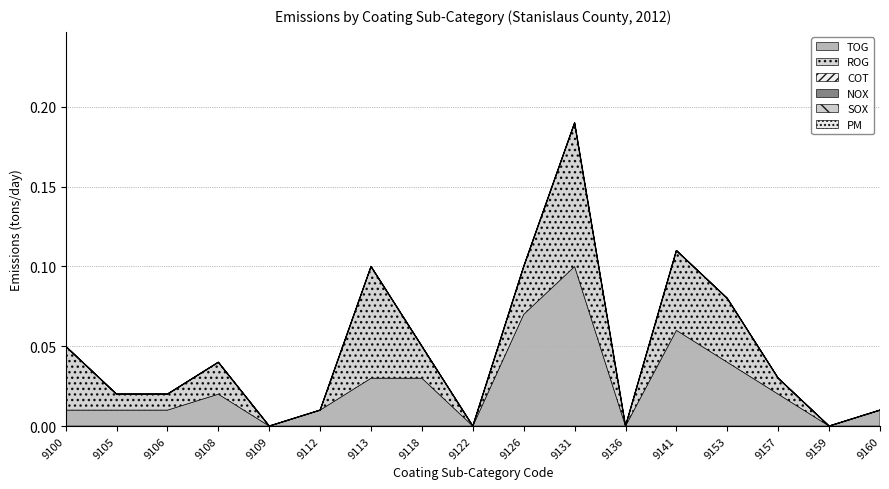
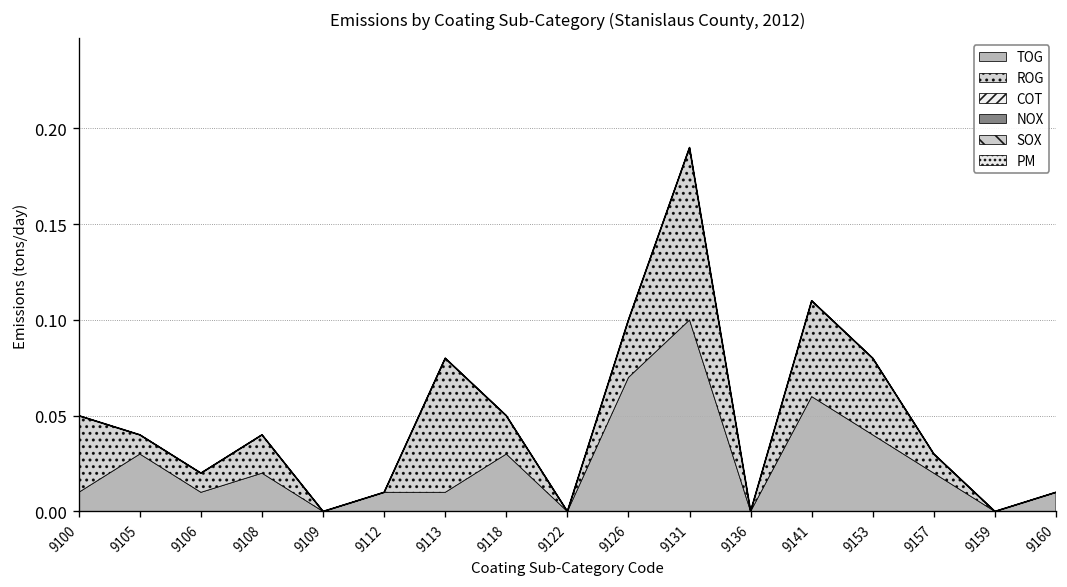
TOG, 9105: 0.01 -> 0.03
TOG, 9113: 0.03 -> 0.01
